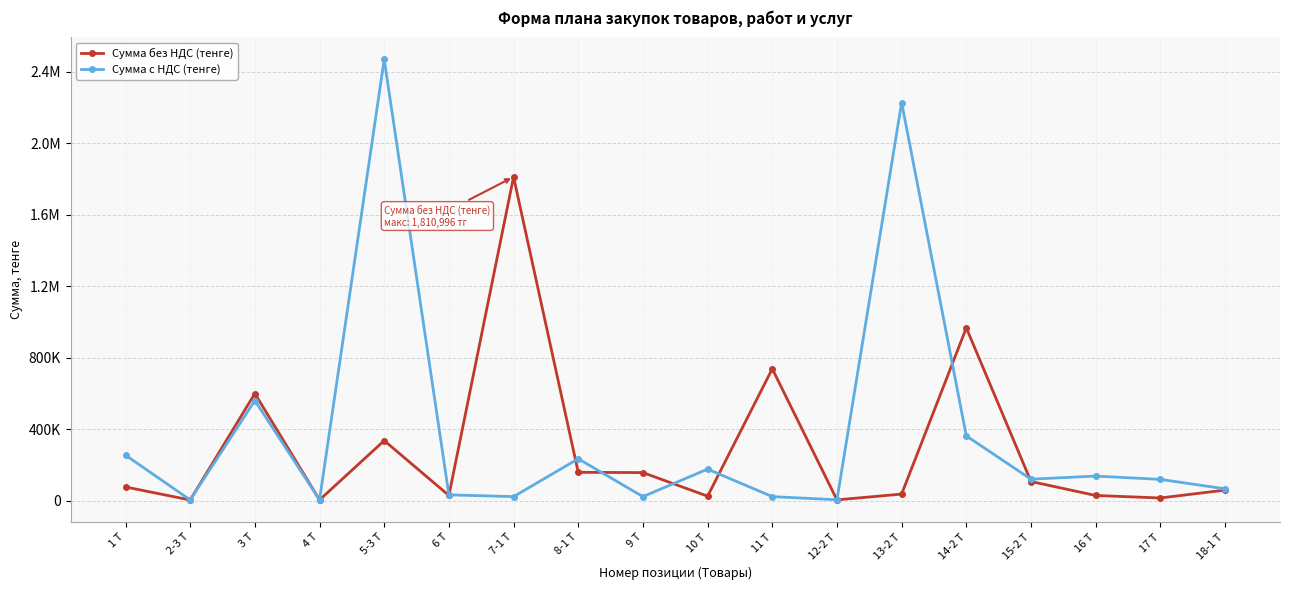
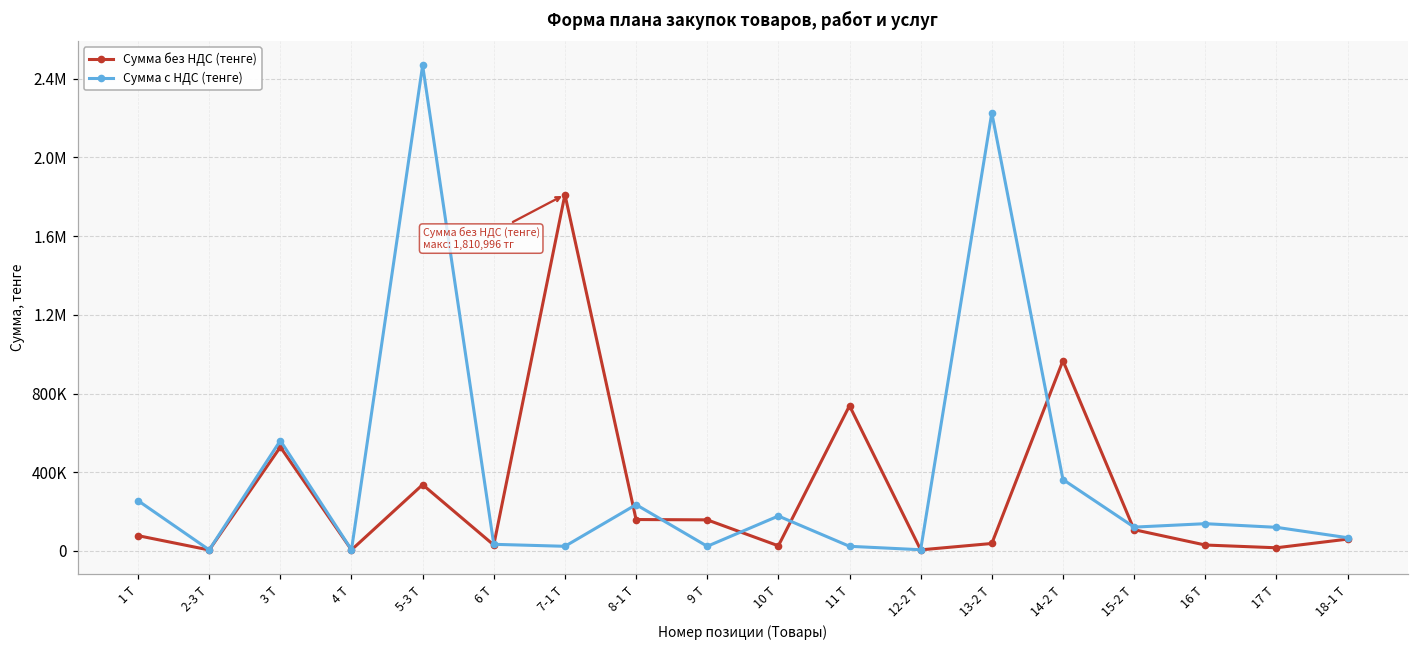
Сумма без НДС (тенге), 3 Т: 600000 -> 530000
